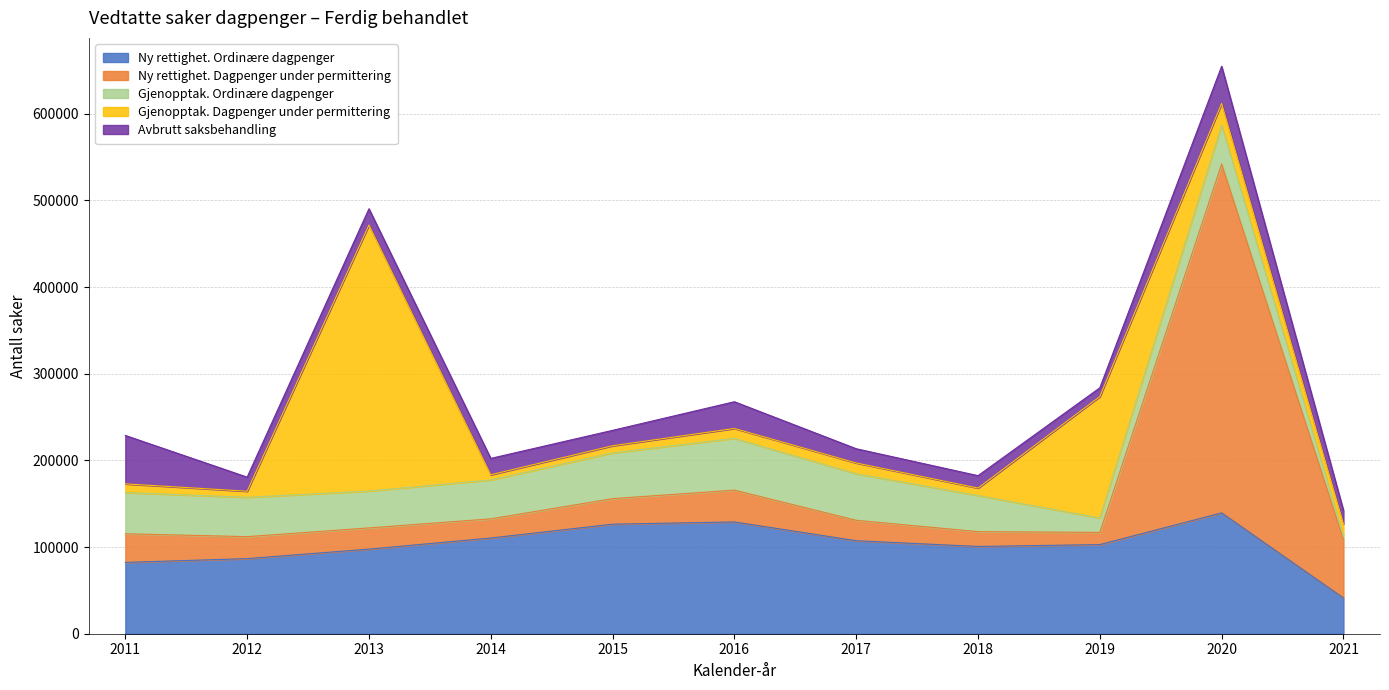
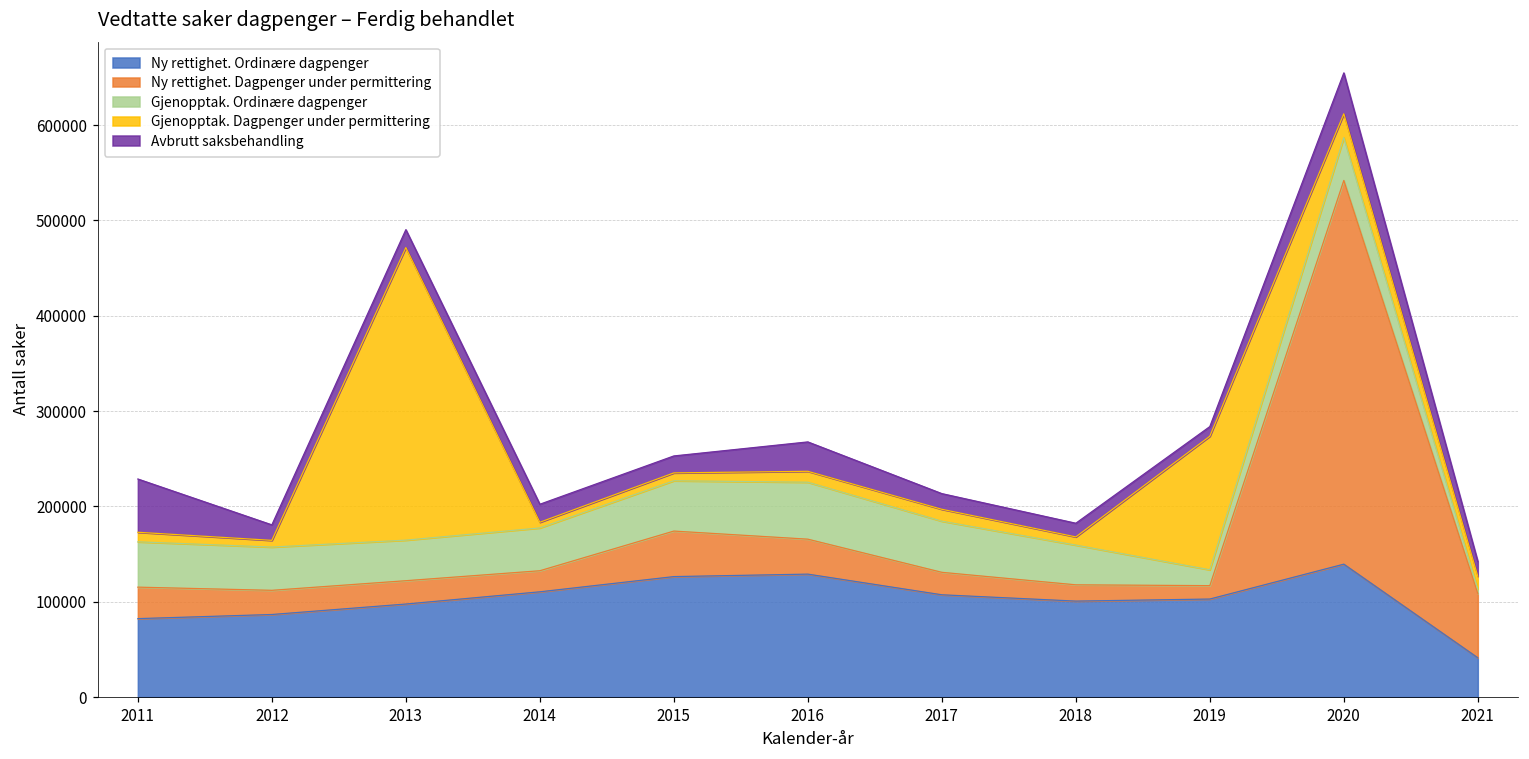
Ny rettighet. Dagpenger under permittering, 2015: 30000 -> 50000
